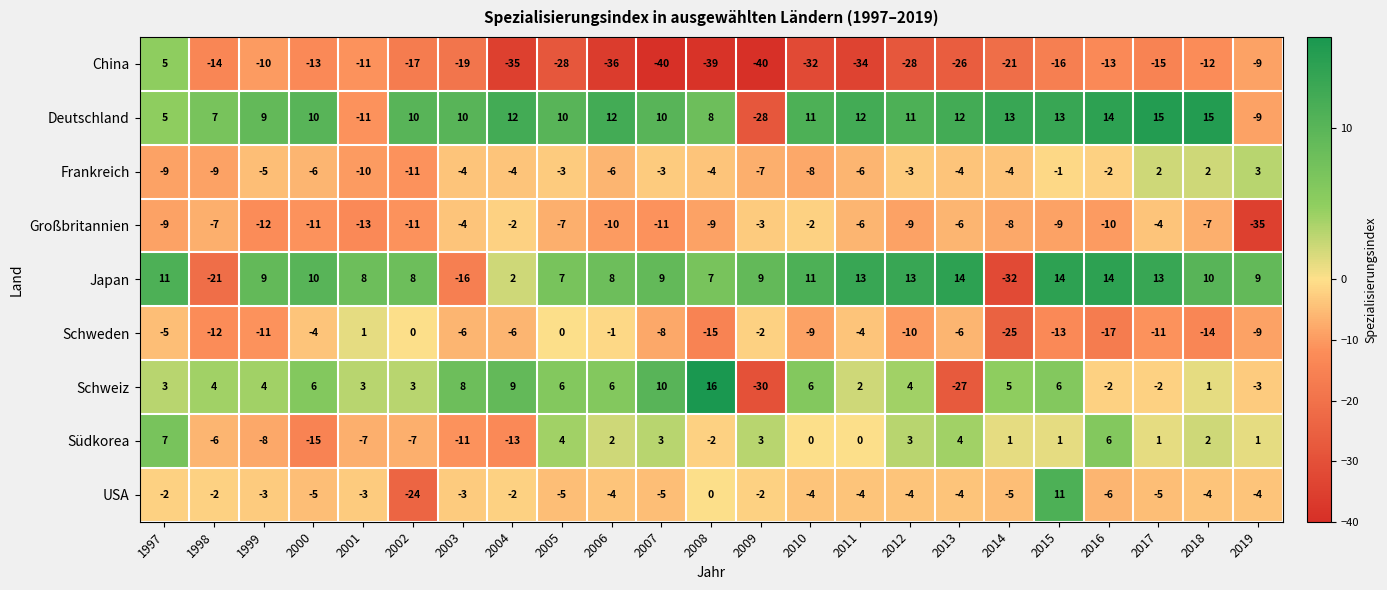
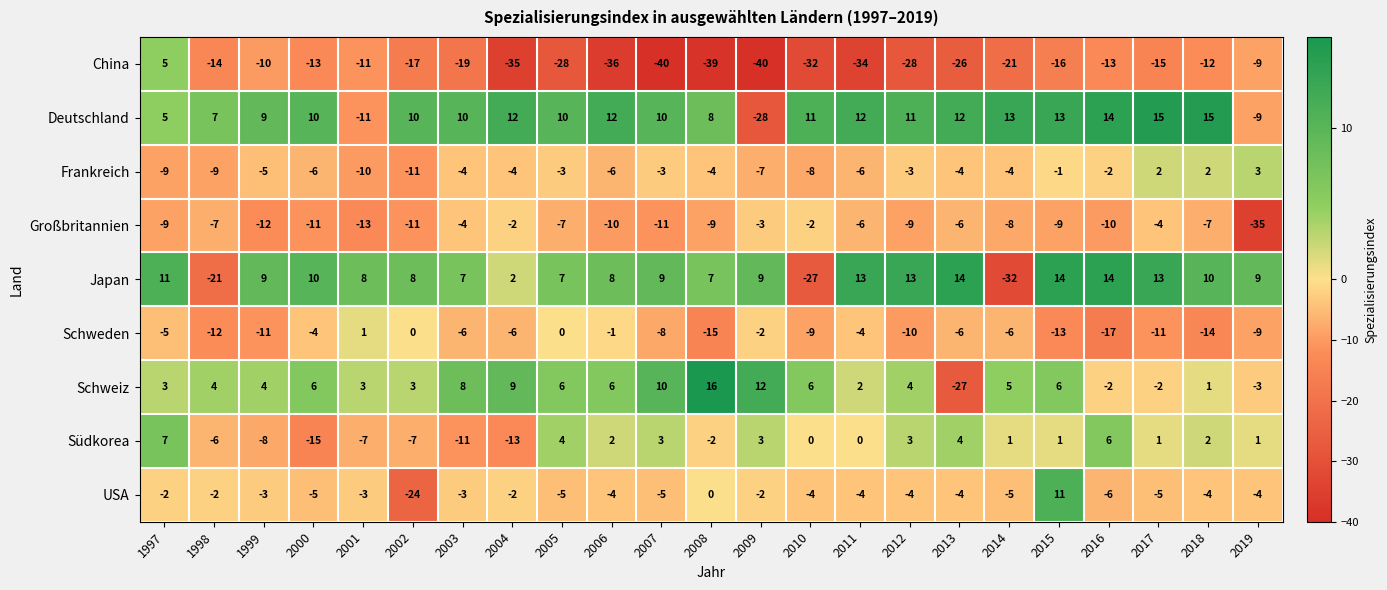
Japan, 2003: -16 -> 7
Japan, 2010: 11 -> -27
Schweden, 2014: -25 -> -6
Schweiz, 2009: -30 -> 12
